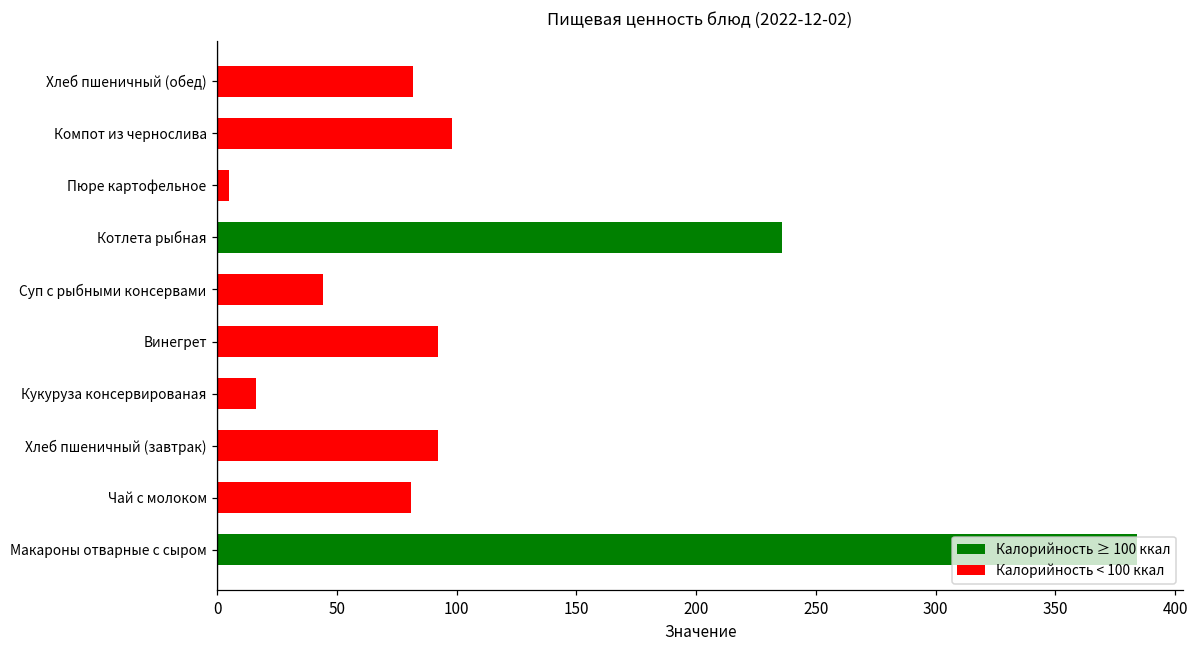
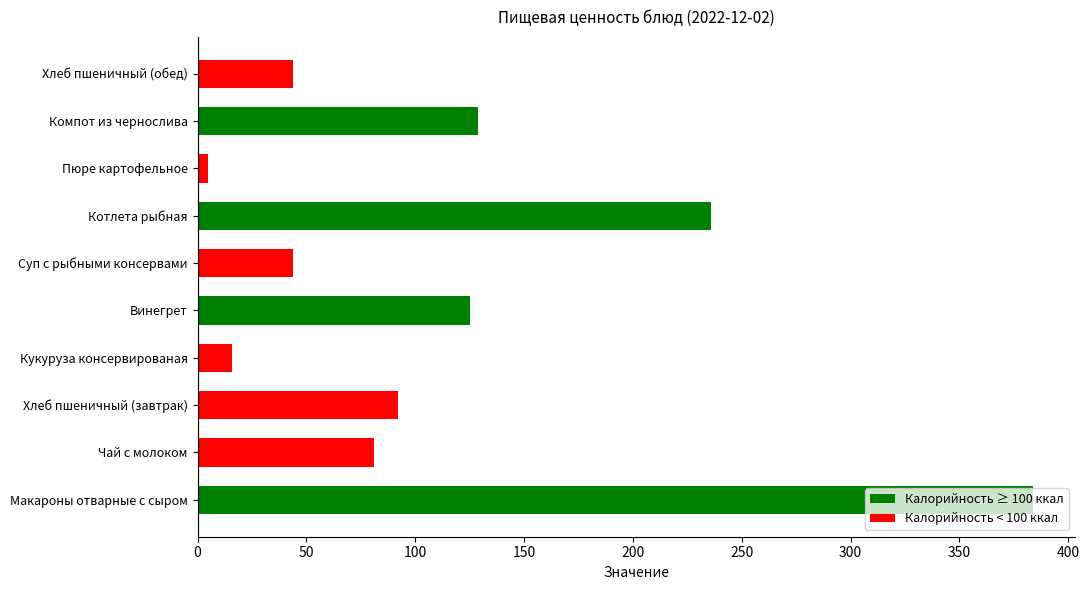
Хлеб пшеничный (обед): 82 -> 44
Компот из чернослива: 98 -> 129
Винегрет: 92 -> 125
